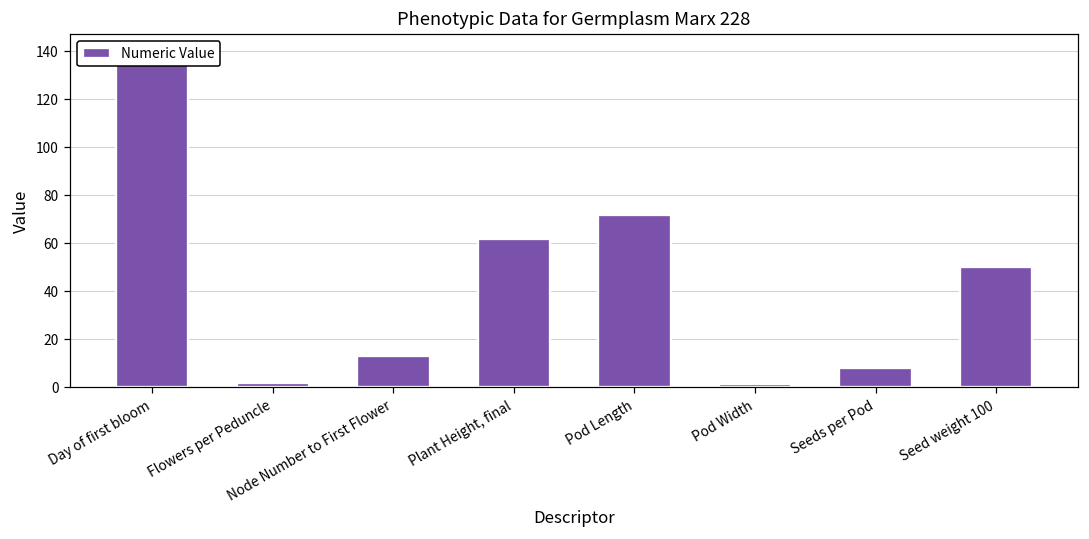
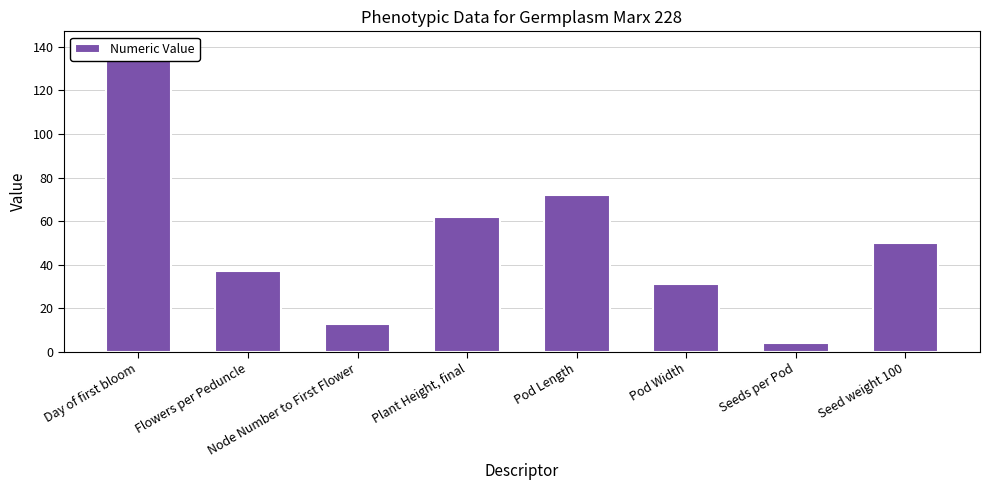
Flowers per Peduncle: 2 -> 37
Pod Width: 2 -> 31
Seeds per Pod: 8 -> 4
